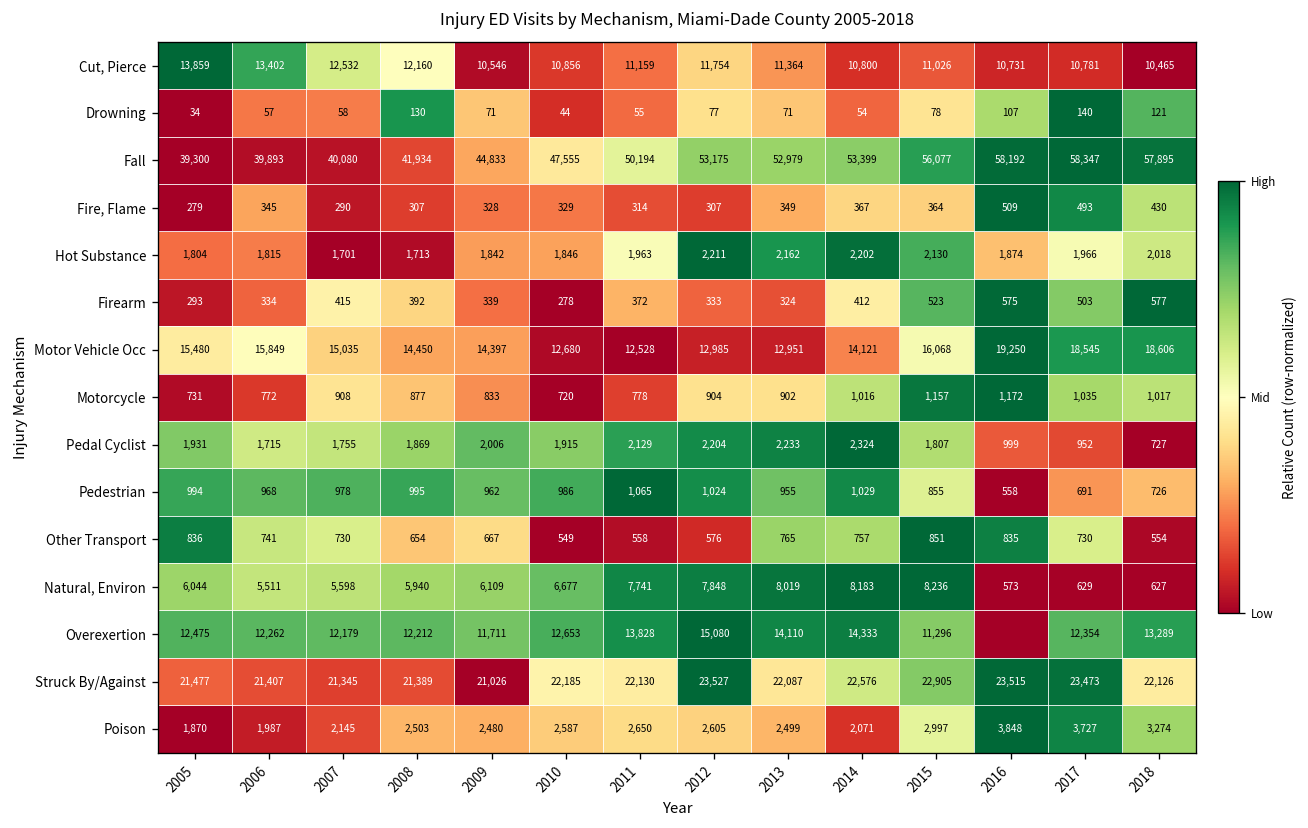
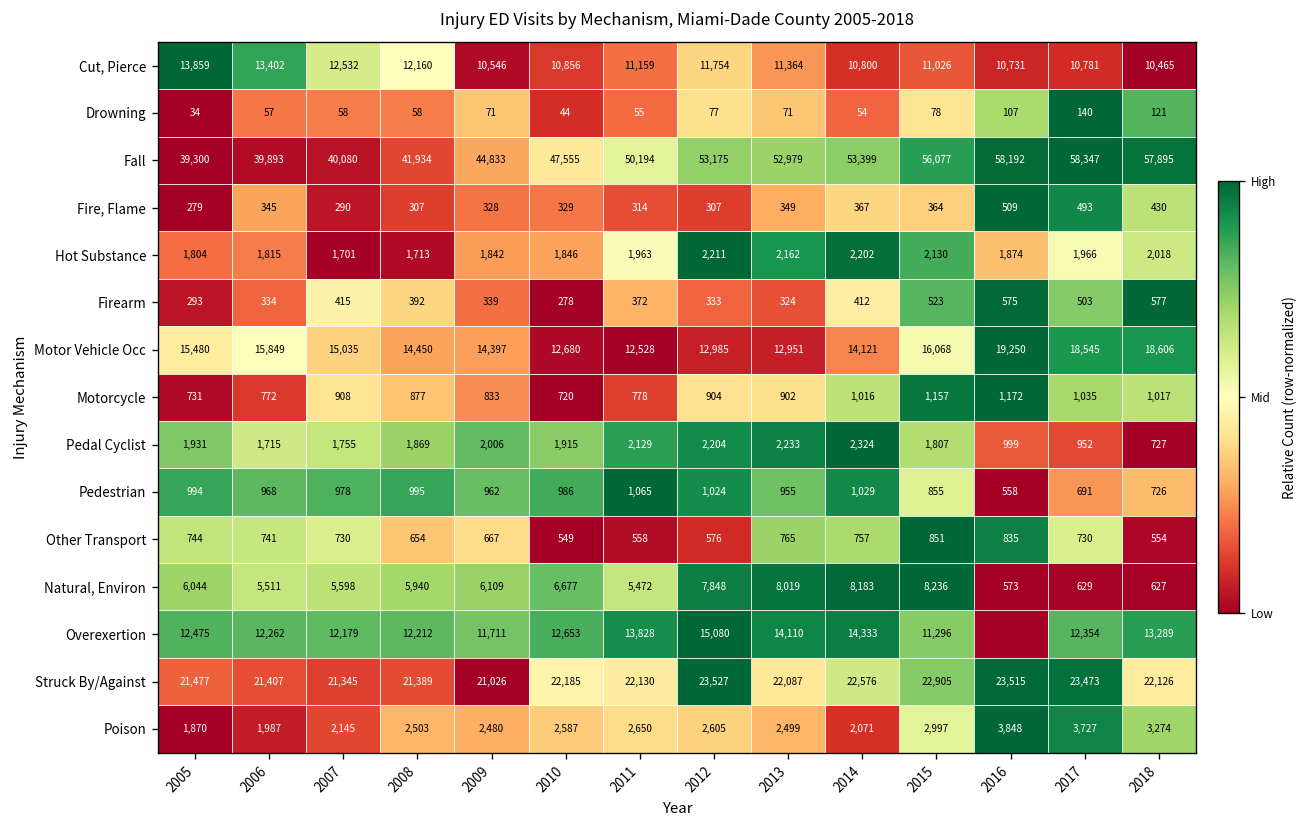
Drowning, 2008: 130 -> 58
Other Transport, 2005: 836 -> 744
Natural, Environ, 2011: 7,741 -> 5,472
